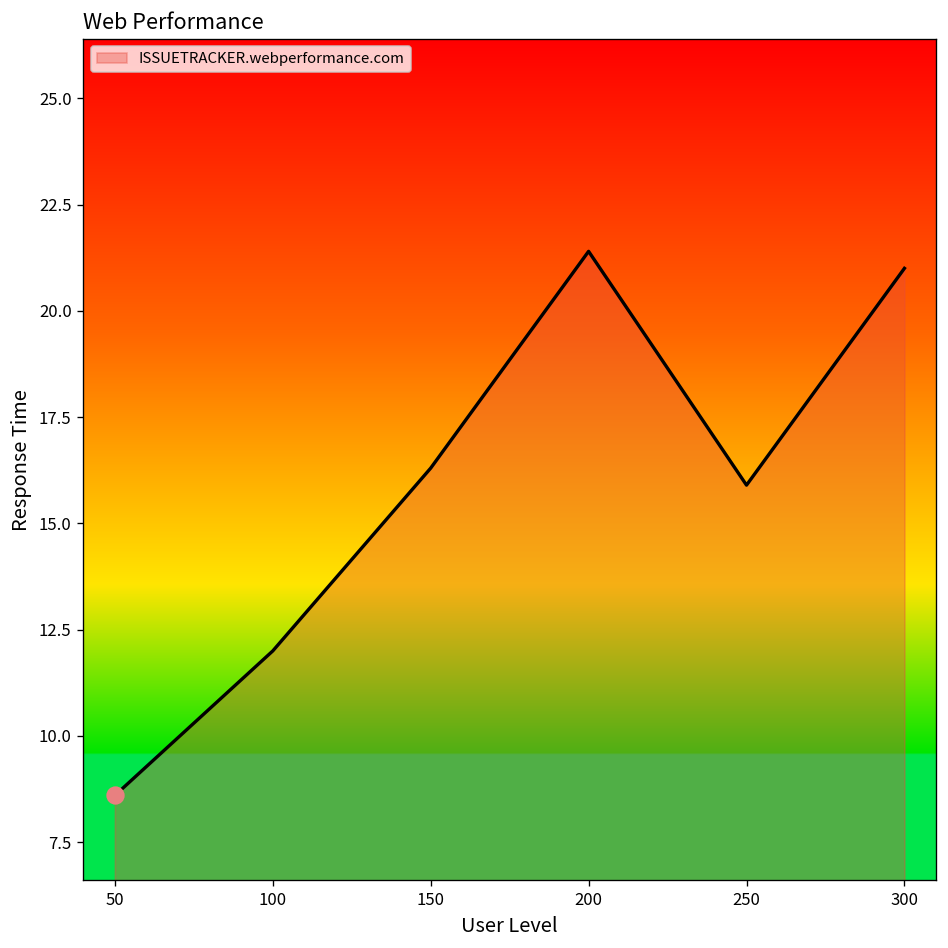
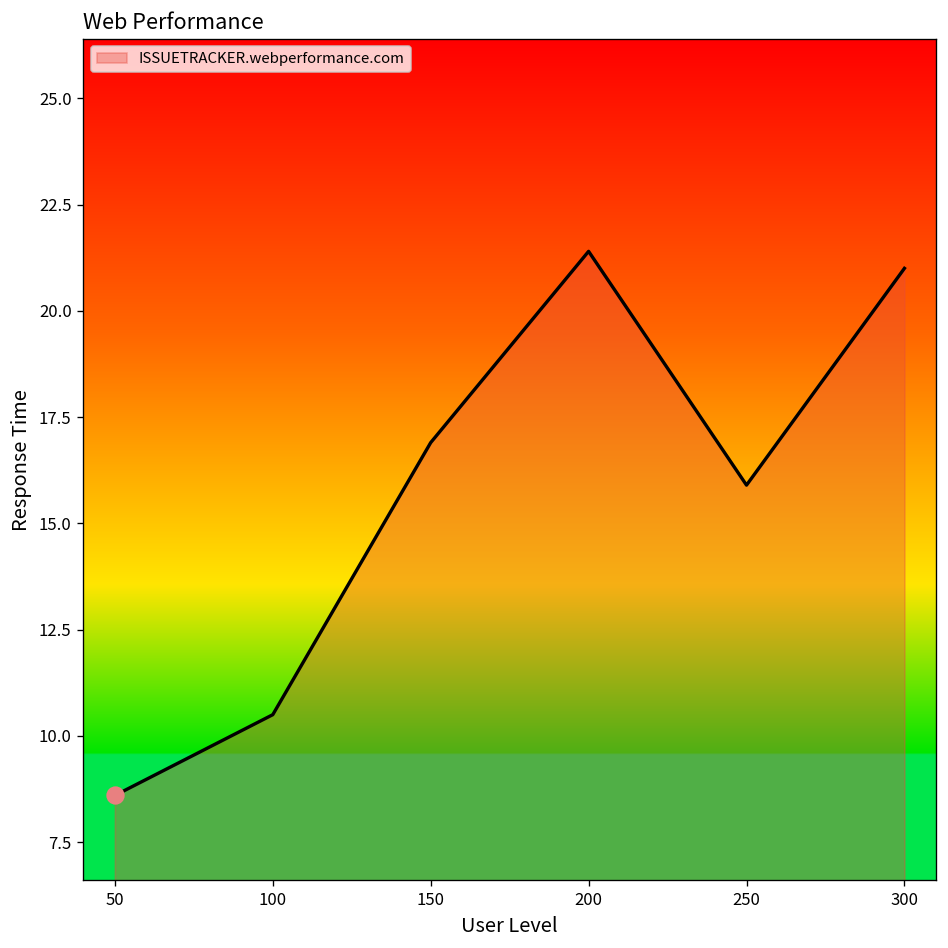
ISSUETRACKER.webperformance.com, 100: 12.0 -> 10.5
ISSUETRACKER.webperformance.com, 150: 16.3 -> 16.9
